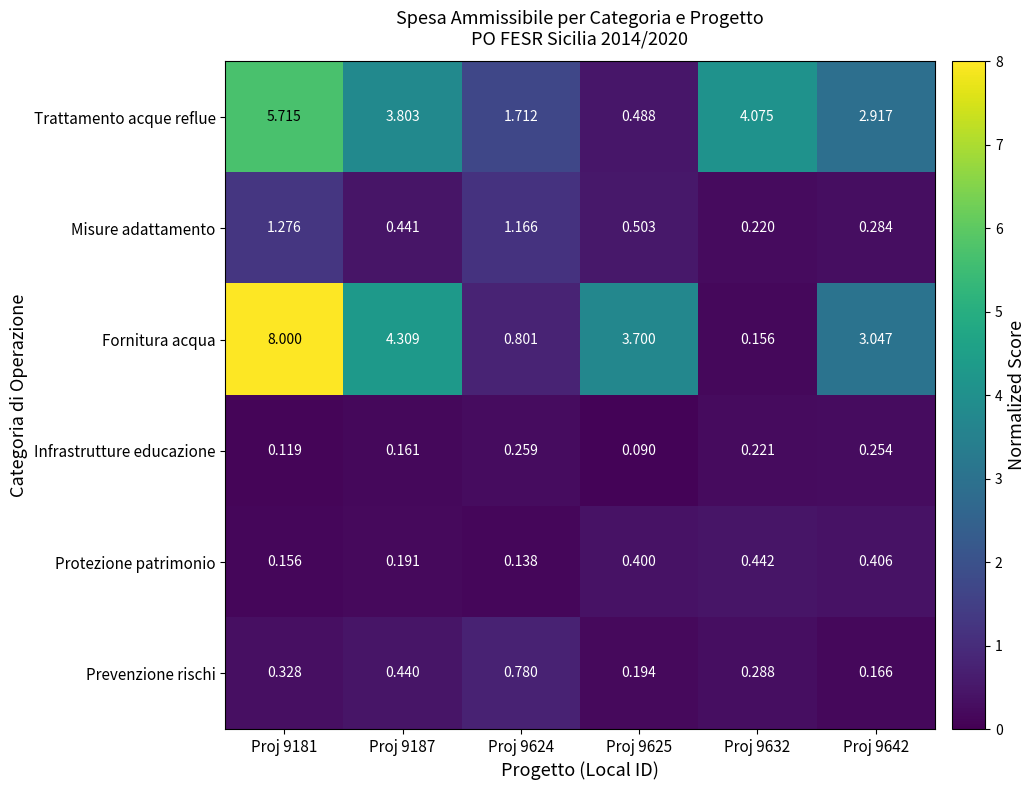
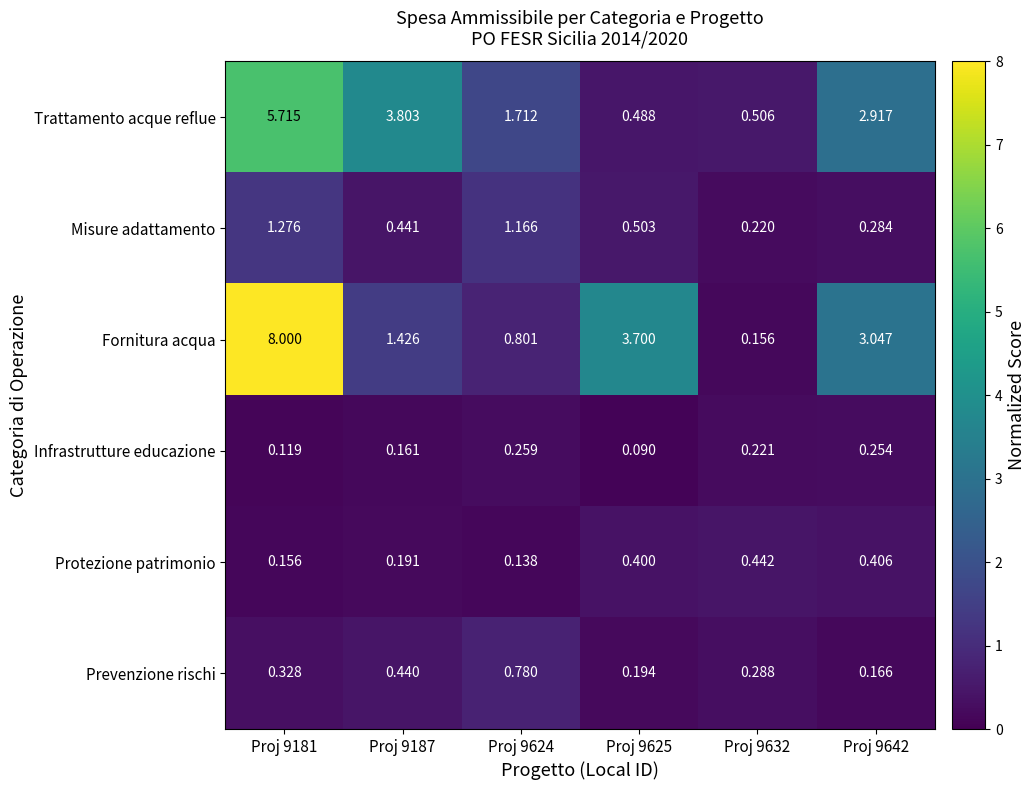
Trattamento acque reflue, Proj 9632: 4.075 -> 0.506
Fornitura acqua, Proj 9187: 4.309 -> 1.426
